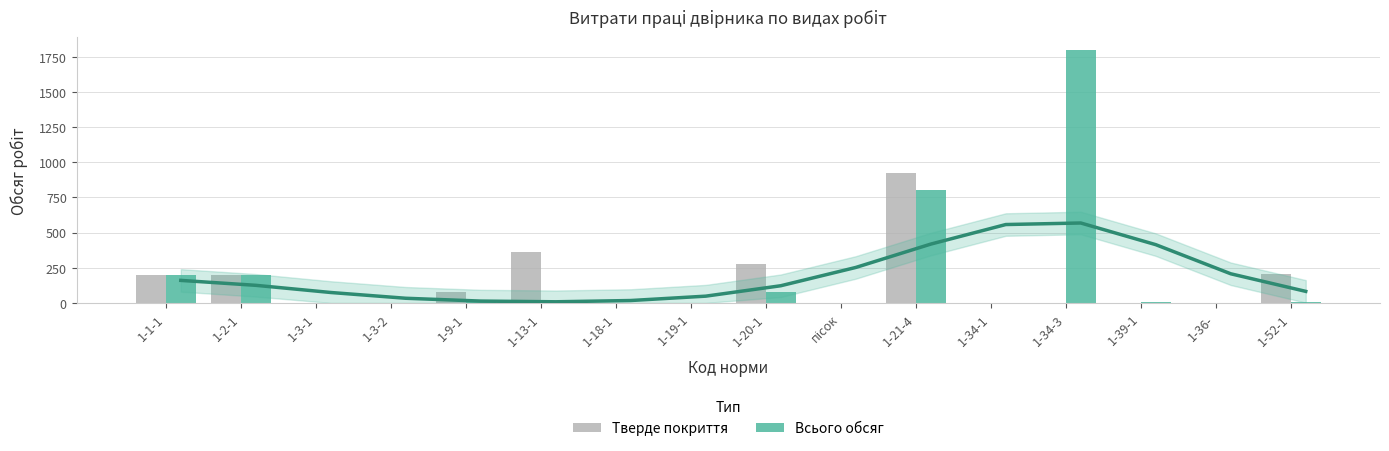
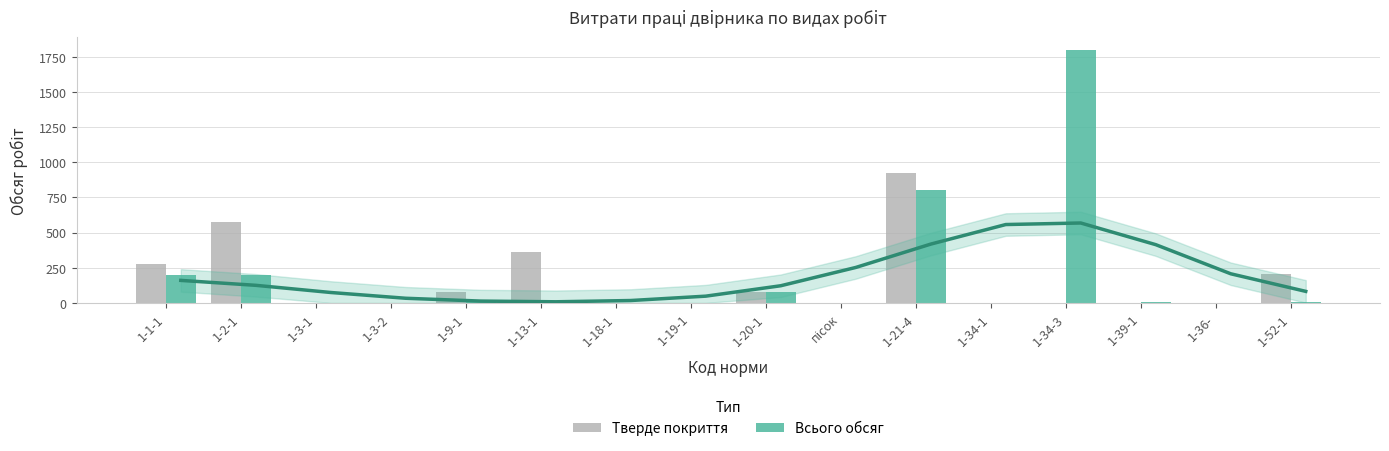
Тверде покриття, 1-1-1: 200 -> 280
Тверде покриття, 1-2-1: 200 -> 580
Тверде покриття, 1-20-1: 280 -> 80
